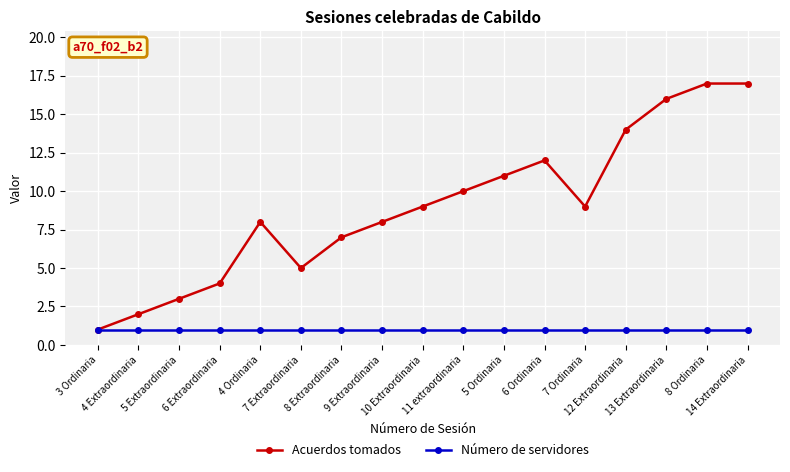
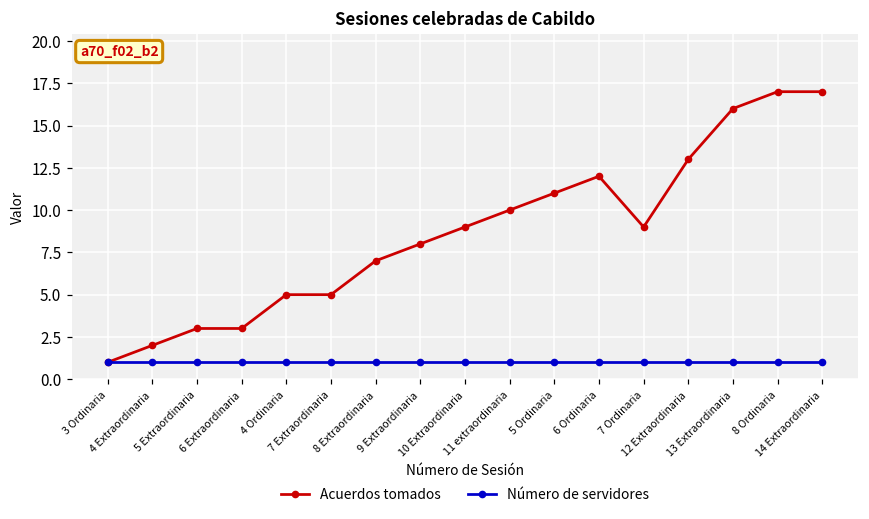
Acuerdos tomados, 6 Extraordinaria: 4 -> 3
Acuerdos tomados, 4 Ordinaria: 8 -> 5
Acuerdos tomados, 12 Extraordinaria: 14 -> 13
